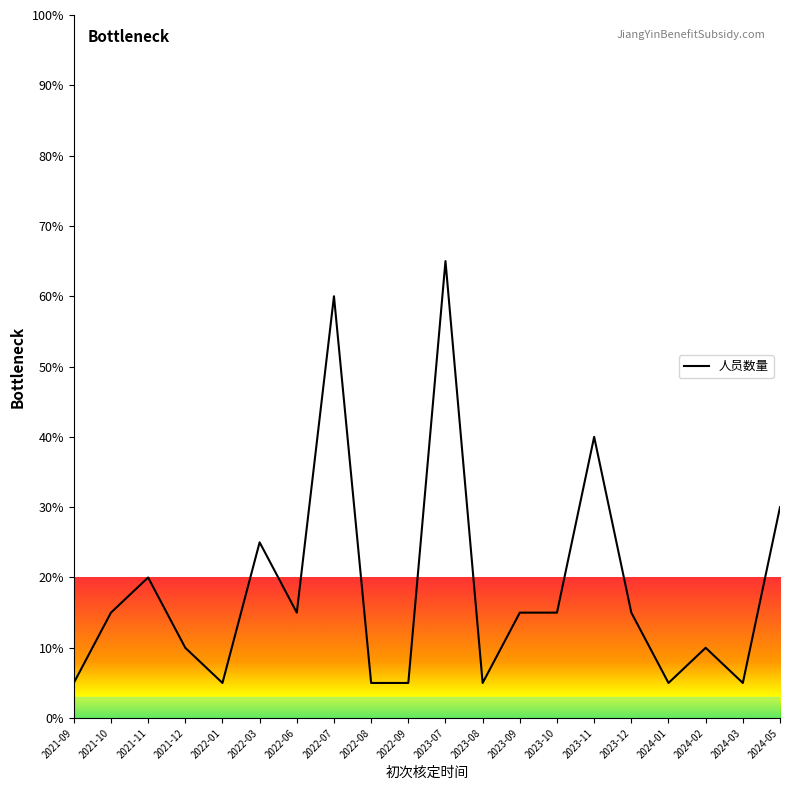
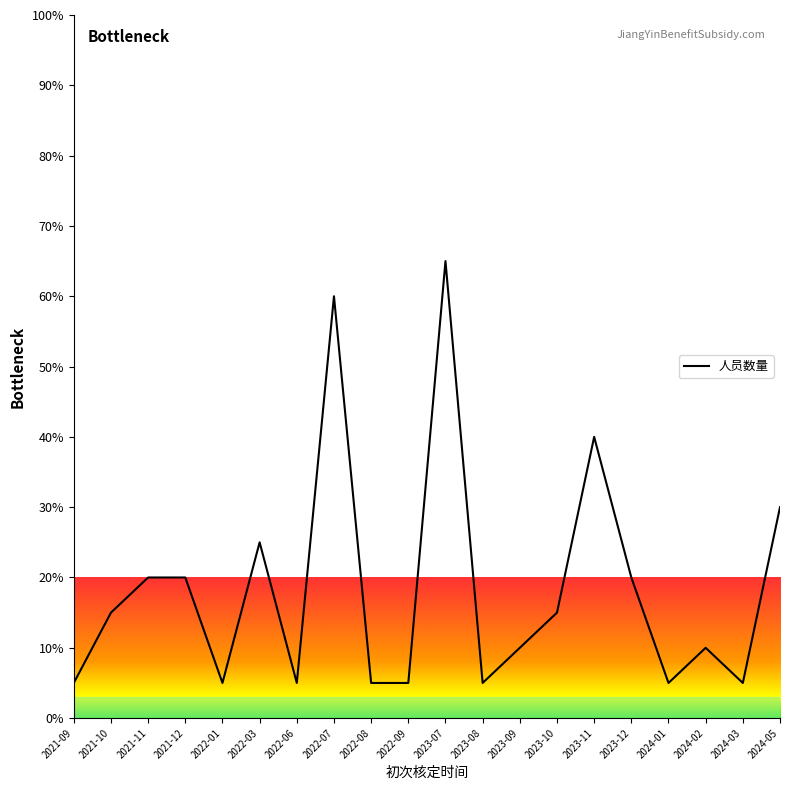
2021-12: 10% -> 20%
2022-06: 15% -> 5%
2023-09: 15% -> 10%
2023-12: 15% -> 20%
